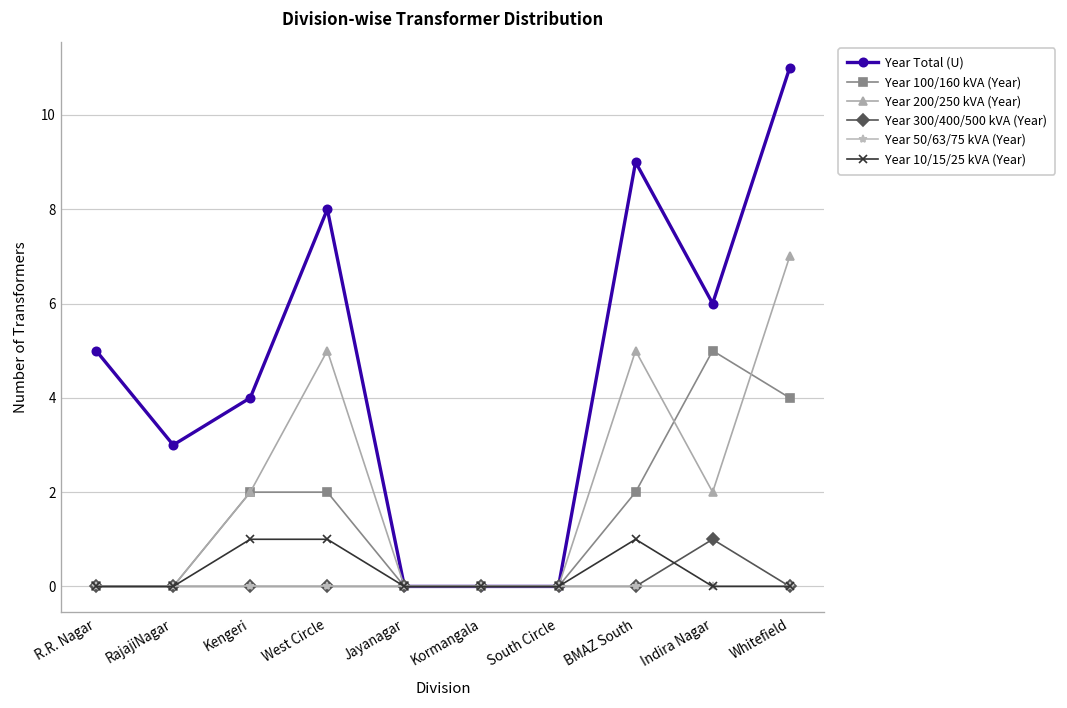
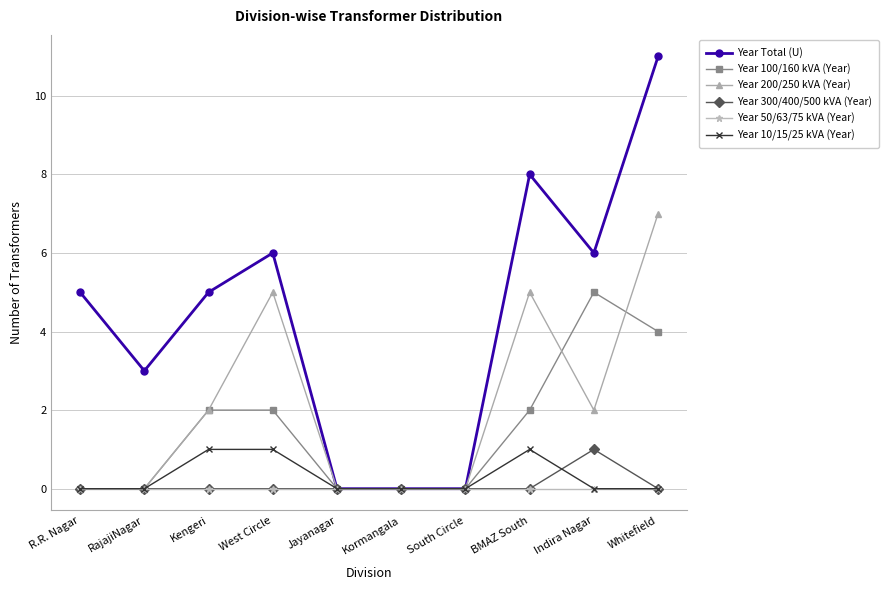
Year Total (U), Kengeri: 4 -> 5
Year Total (U), West Circle: 8 -> 6
Year Total (U), BMAZ South: 9 -> 8
